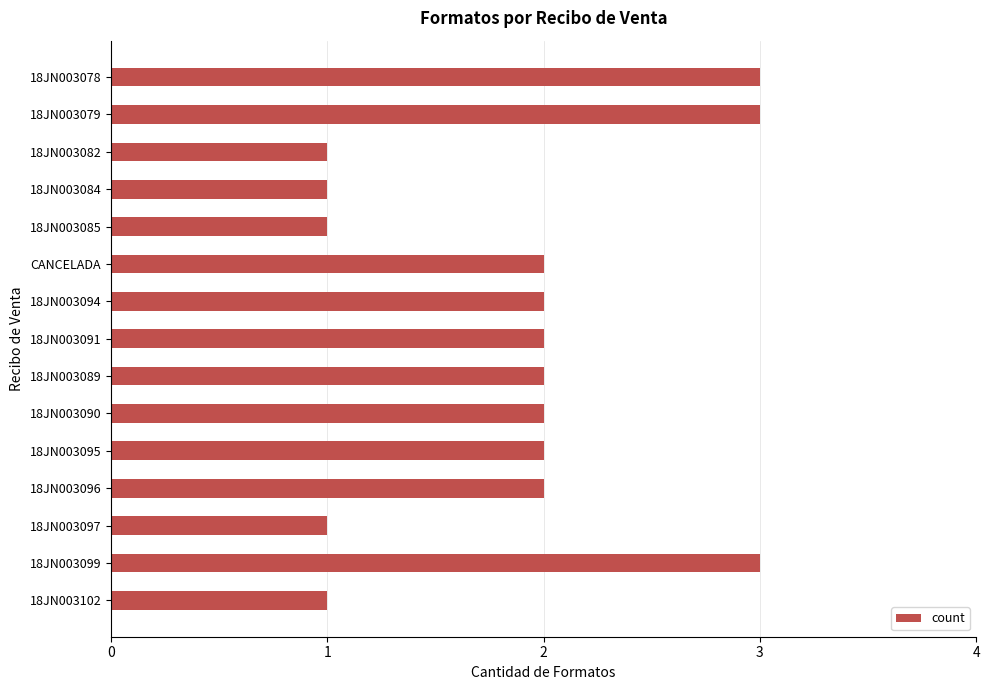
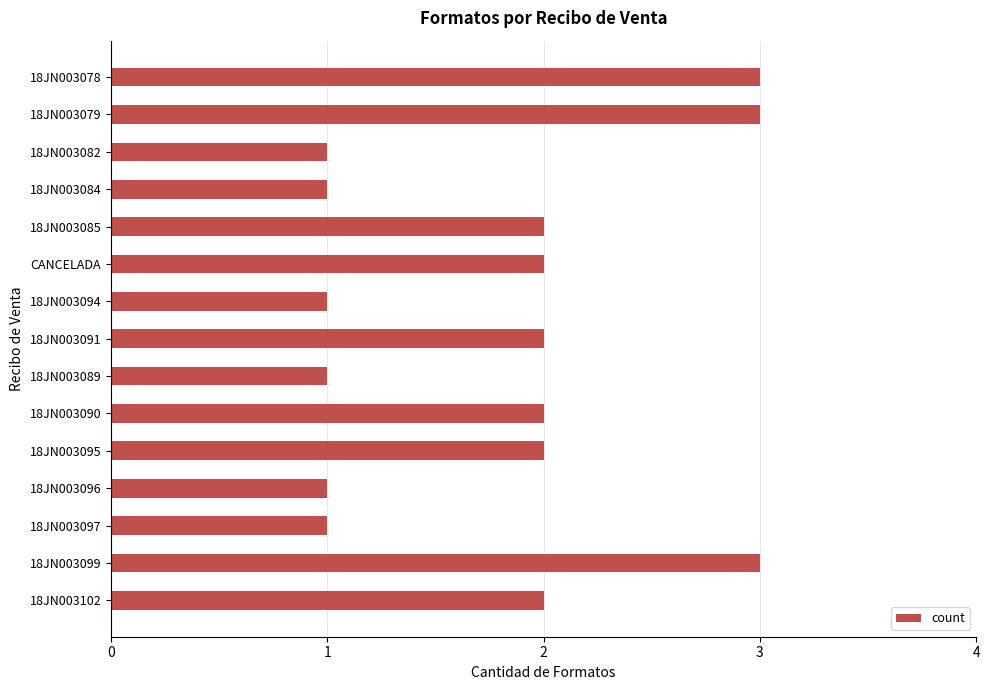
18JN003085: 1 -> 2
18JN003094: 2 -> 1
18JN003089: 2 -> 1
18JN003096: 2 -> 1
18JN003102: 1 -> 2
